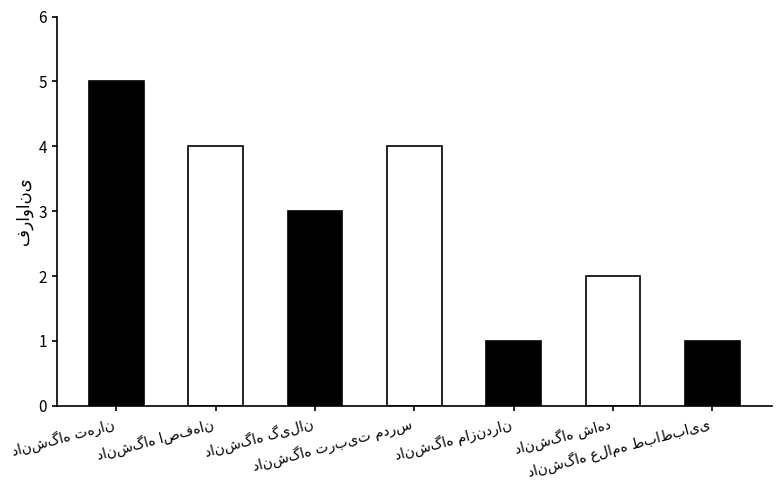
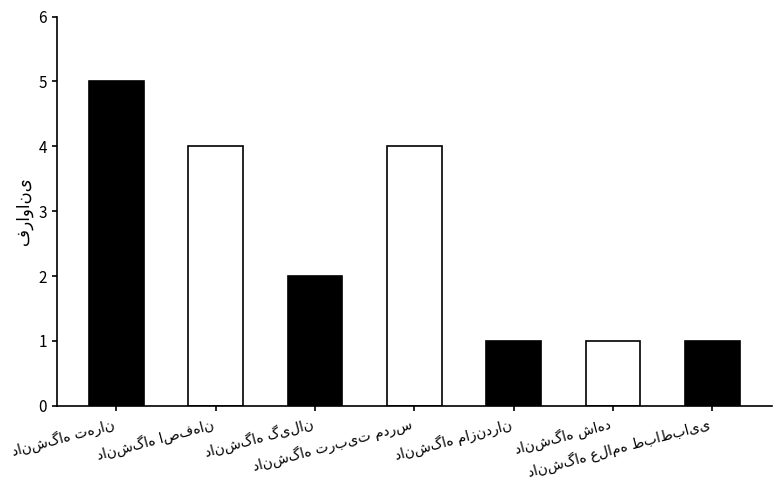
دانشگاه گیلان: 3 -> 2
دانشگاه شاهد: 2 -> 1
